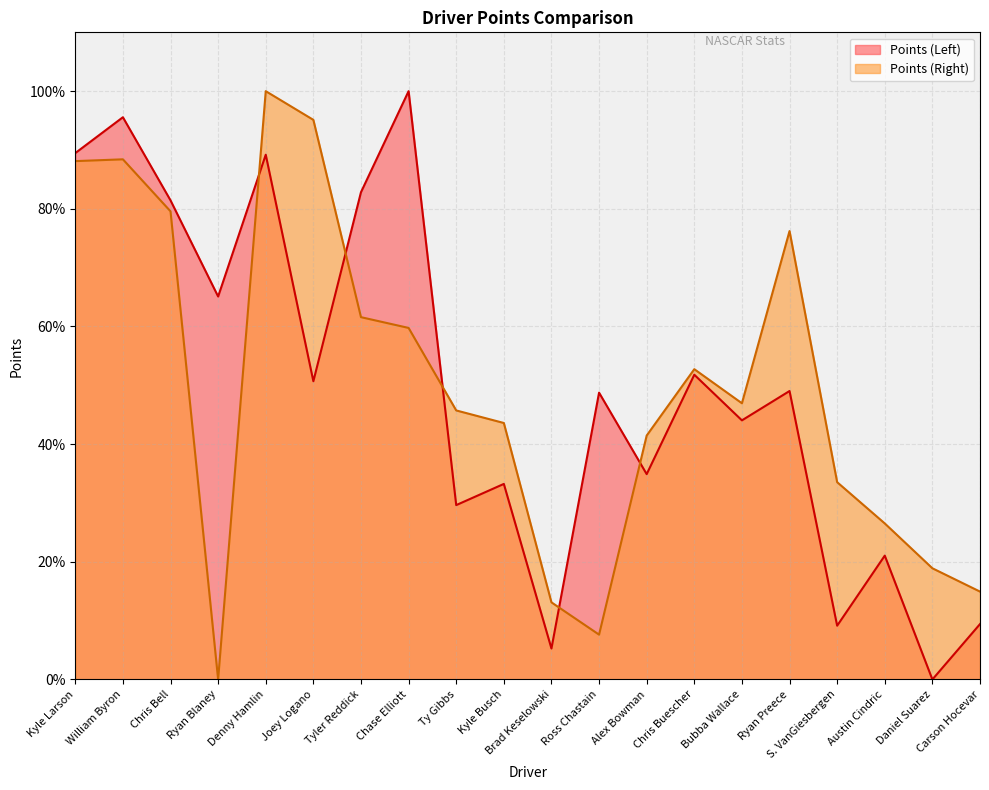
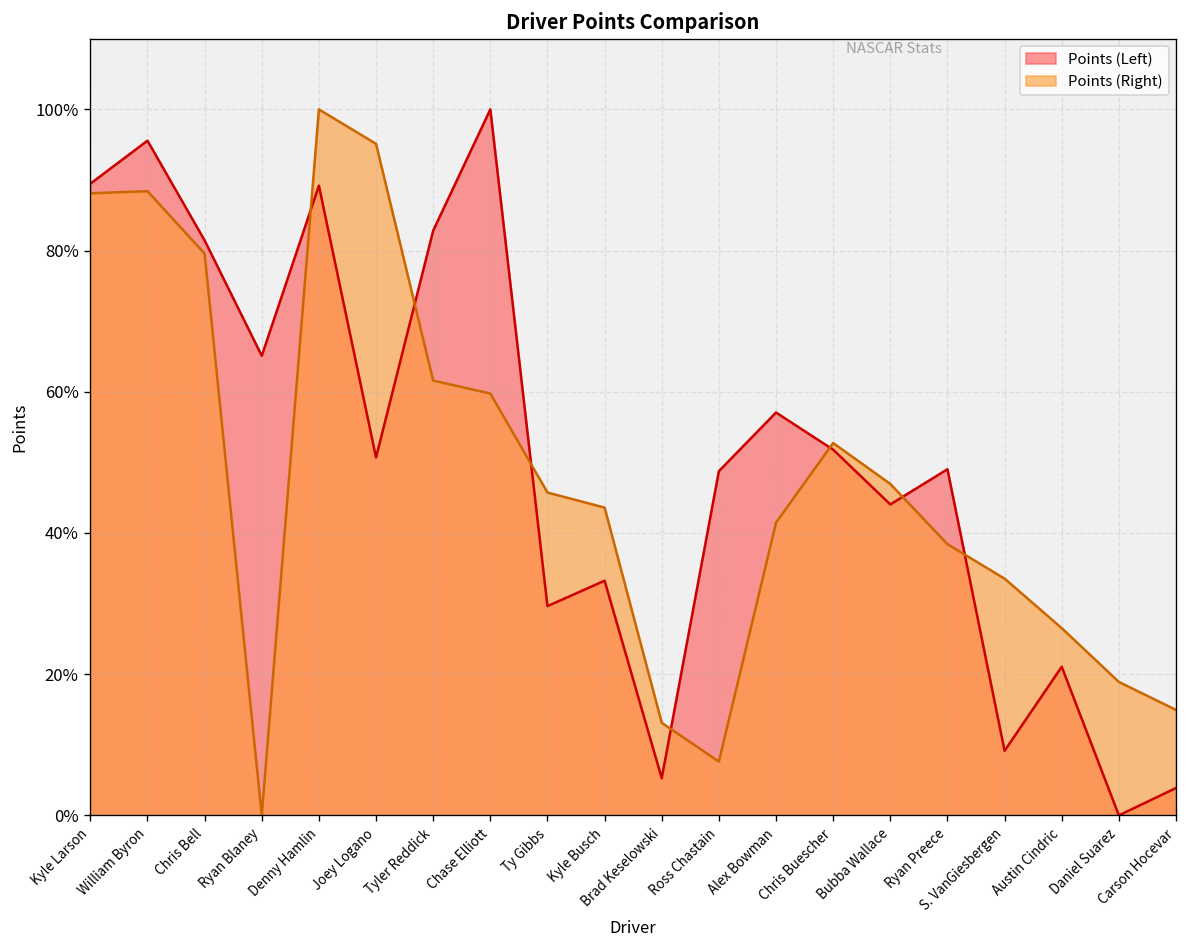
Points (Left), Alex Bowman: 35% -> 57%
Points (Right), Ryan Preece: 76% -> 38%
Points (Left), Carson Hocevar: 9% -> 4%
